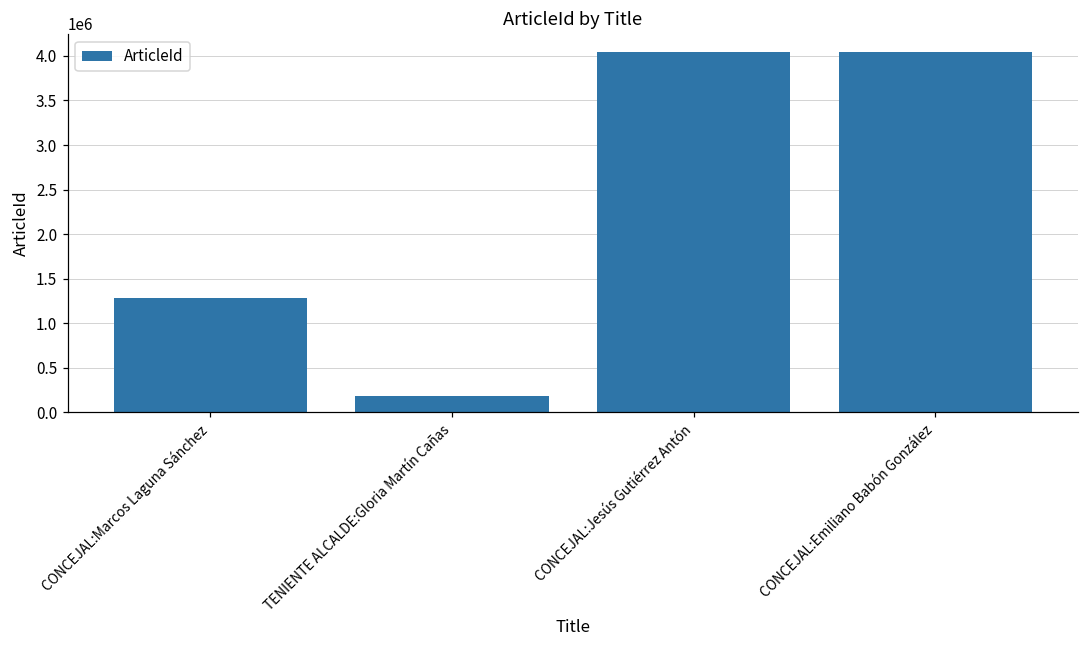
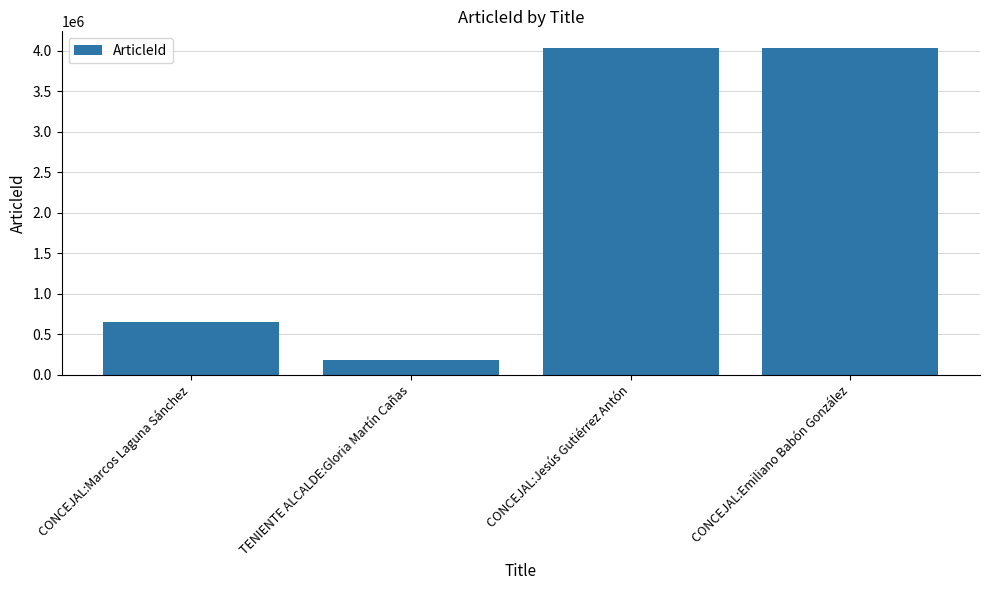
CONCEJAL:Marcos Laguna Sánchez: 1300000 -> 700000
